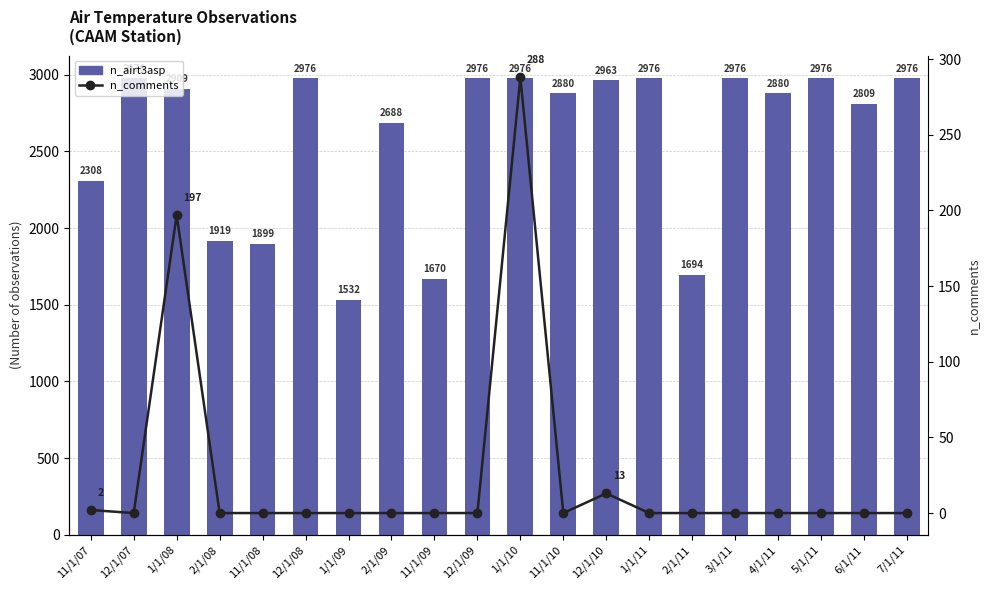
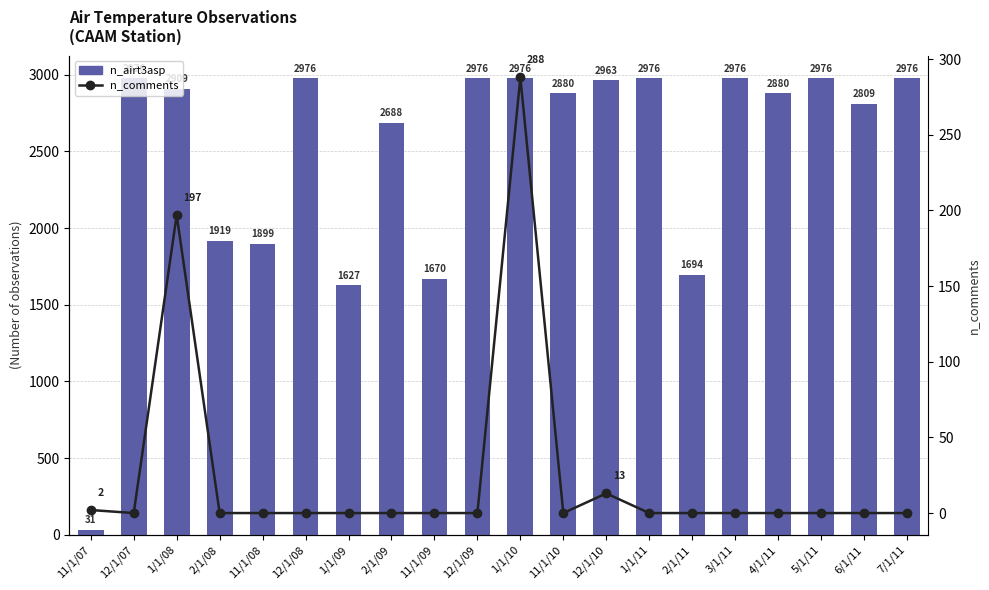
n_airt3asp, 11/1/07: 2308 -> 31
n_airt3asp, 1/1/09: 1532 -> 1627
